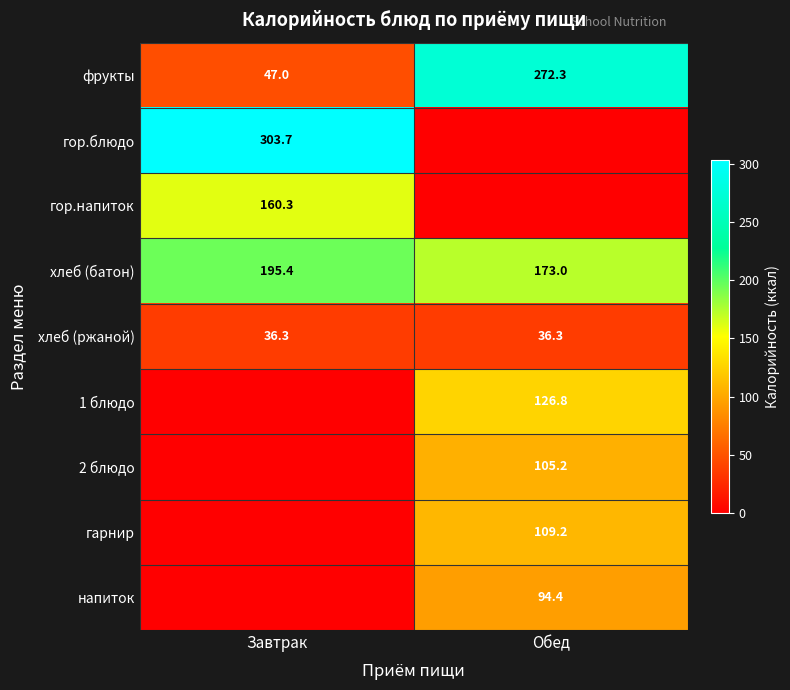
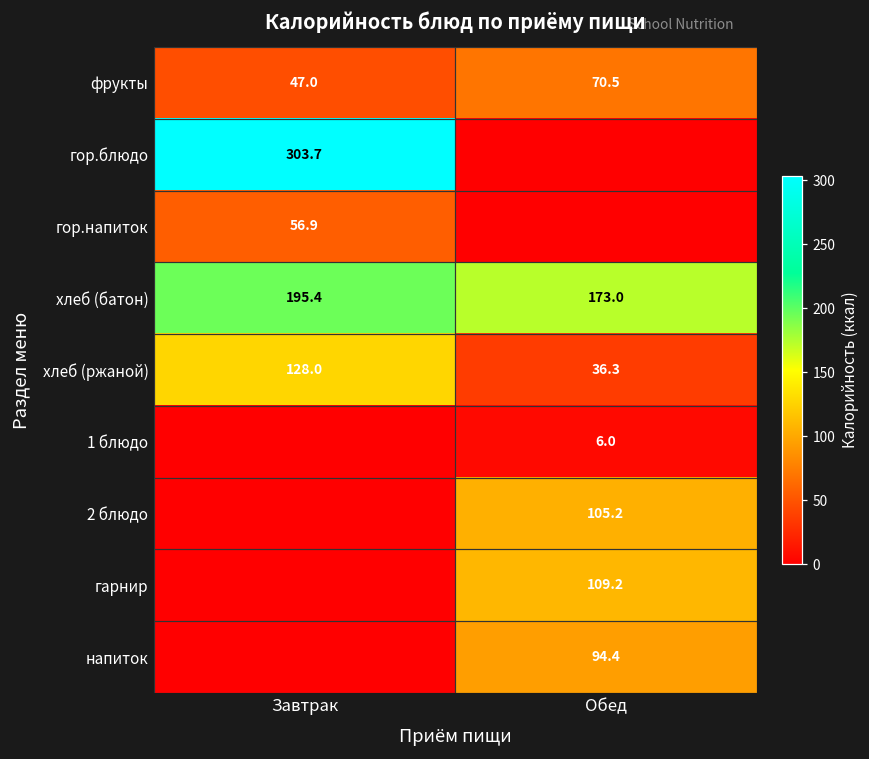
фрукты, Обед: 272.3 -> 70.5
гор.напиток, Завтрак: 160.3 -> 56.9
хлеб (ржаной), Завтрак: 36.3 -> 128.0
1 блюдо, Обед: 126.8 -> 6.0
